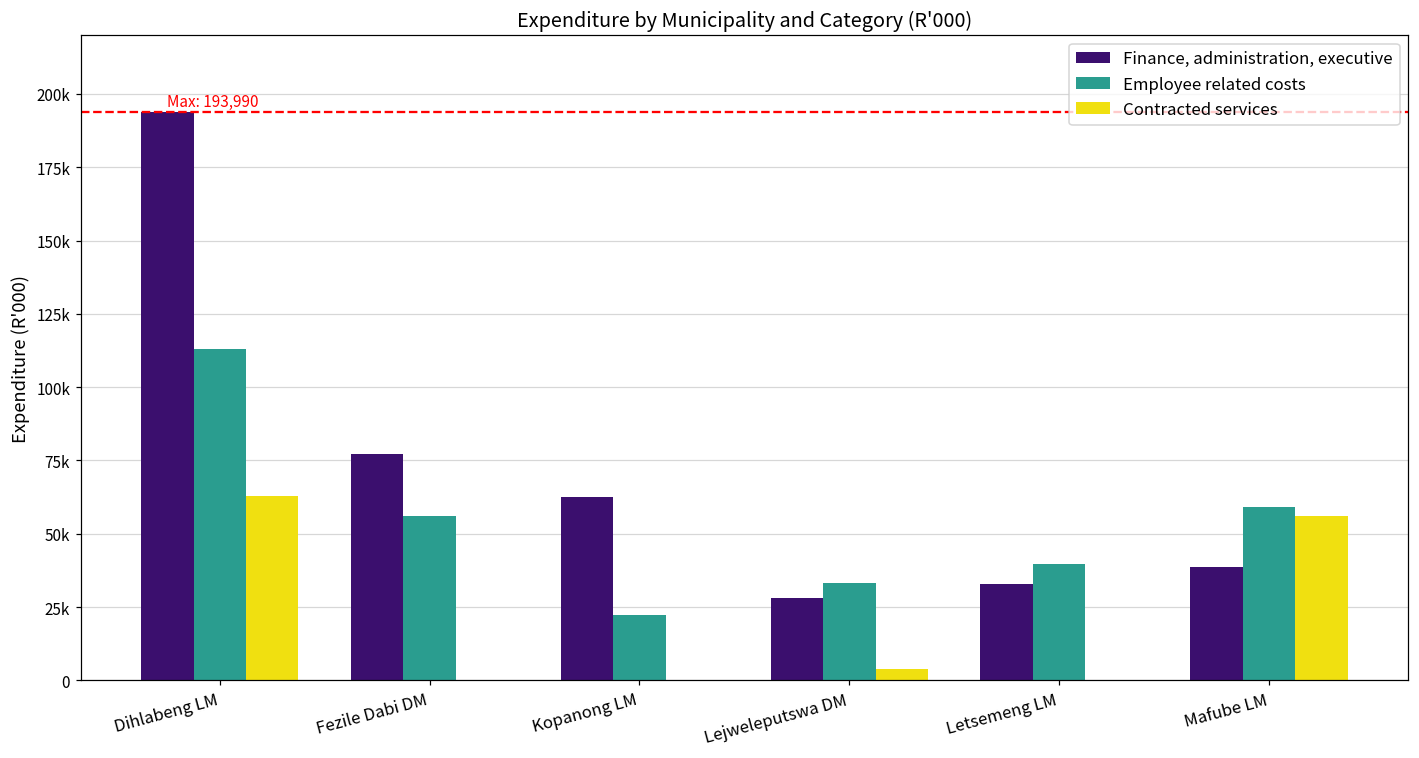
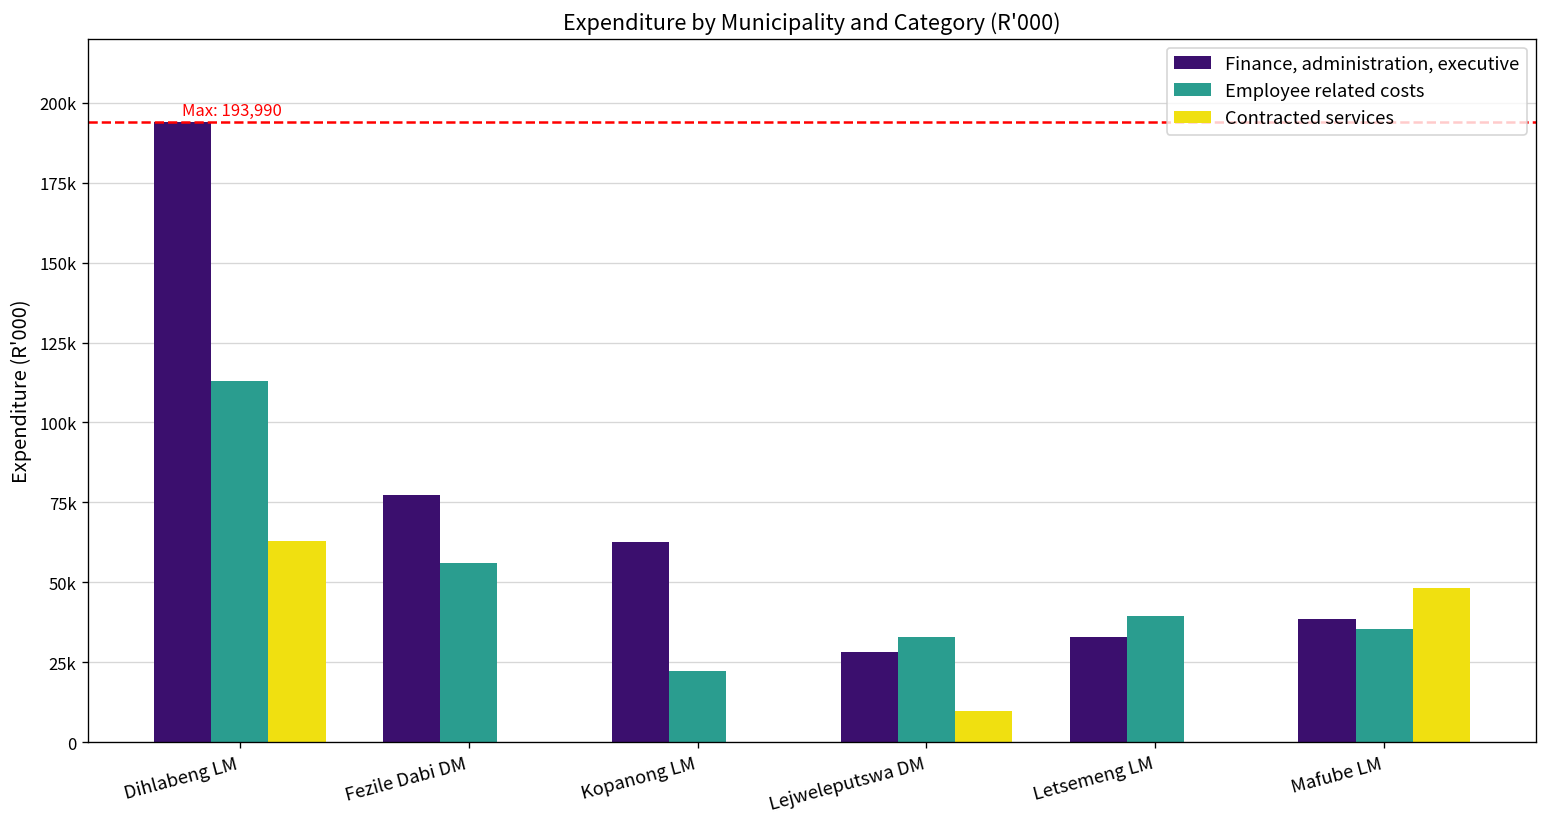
Contracted services, Lejweleputswa DM: 4000 -> 10000
Employee related costs, Mafube LM: 59000 -> 35000
Contracted services, Mafube LM: 56000 -> 48000
